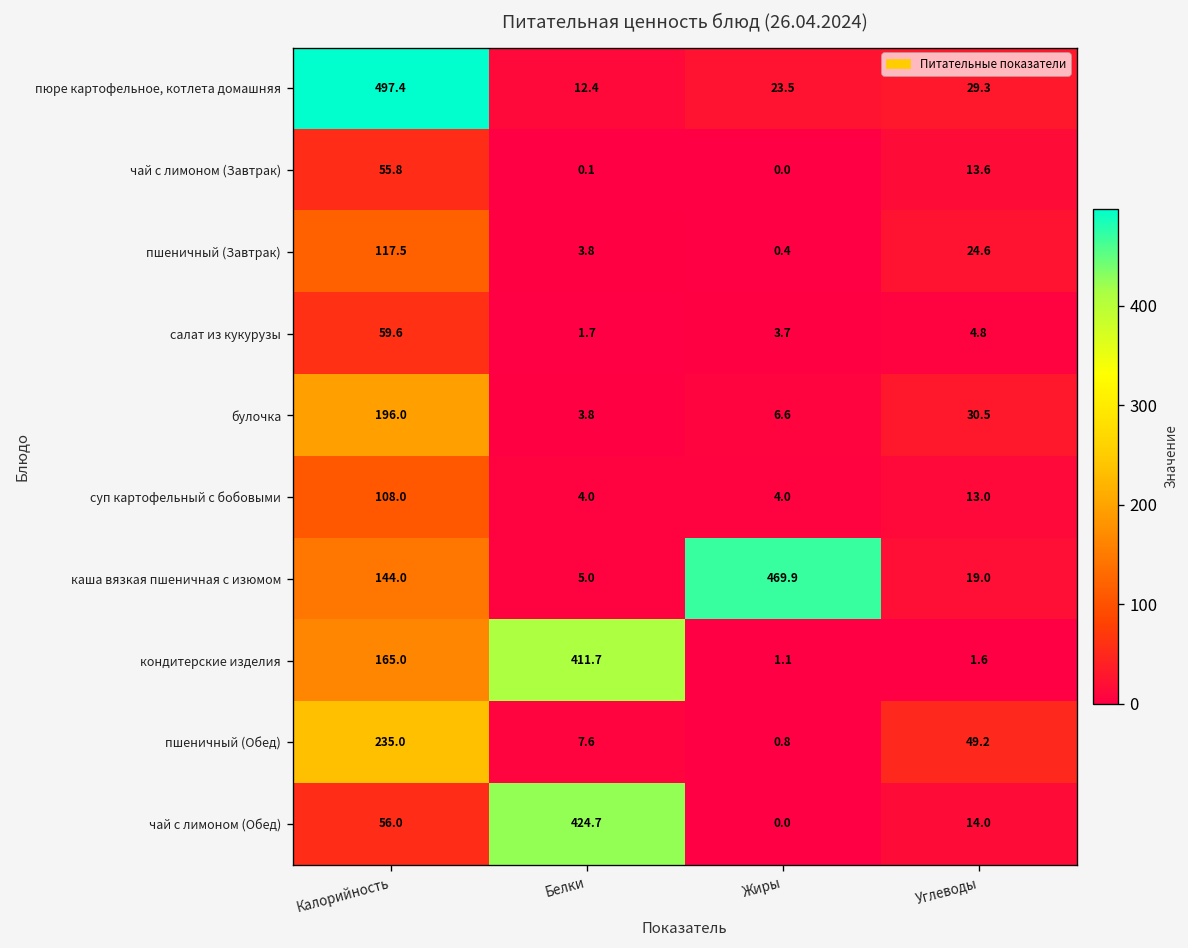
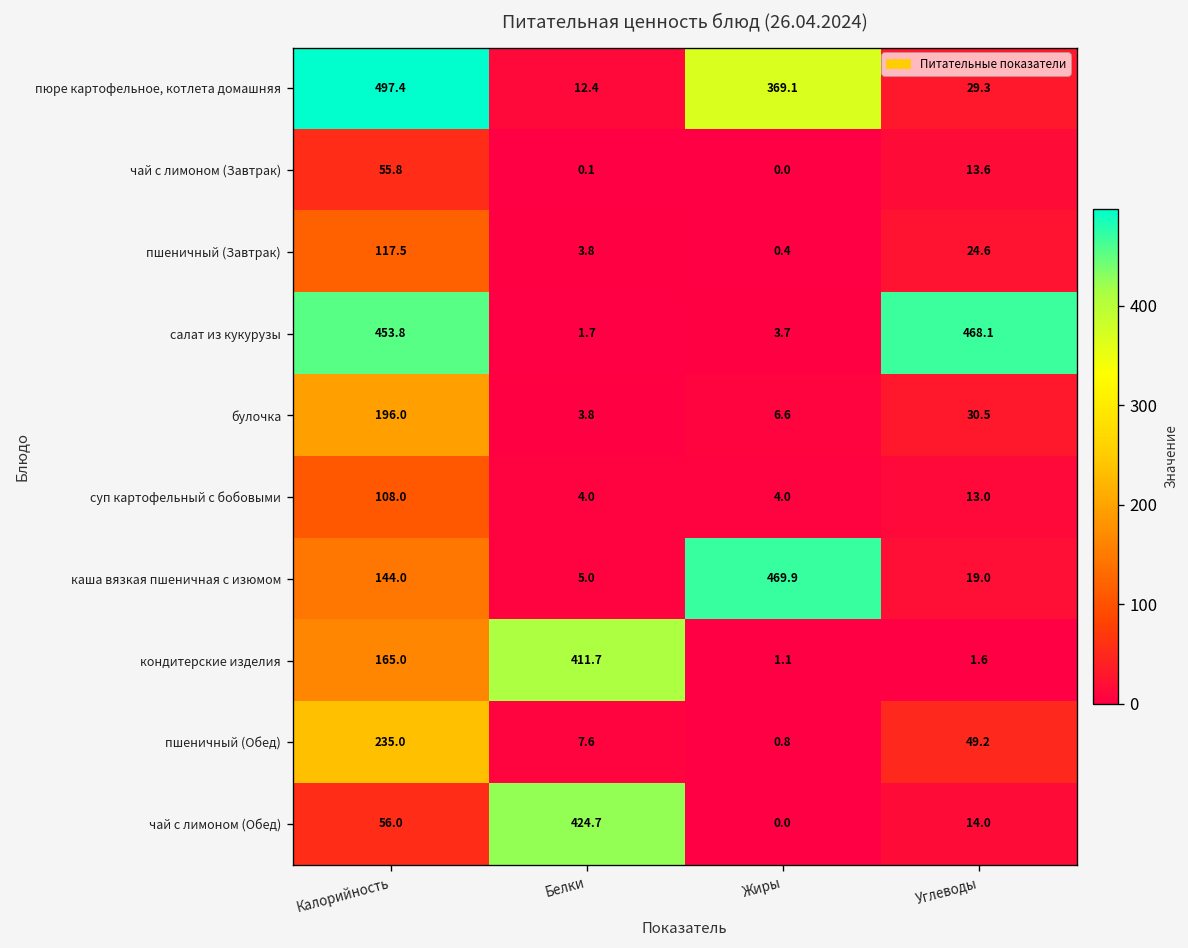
пюре картофельное, котлета домашняя, Жиры: 23.5 -> 369.1
салат из кукурузы, Калорийность: 59.6 -> 453.8
салат из кукурузы, Углеводы: 4.8 -> 468.1
